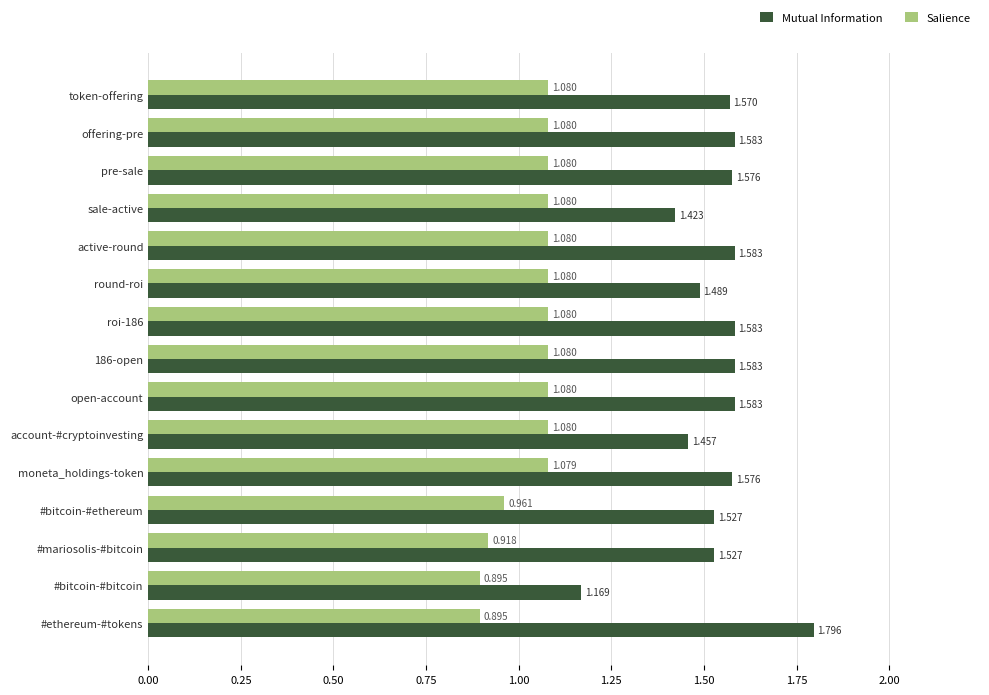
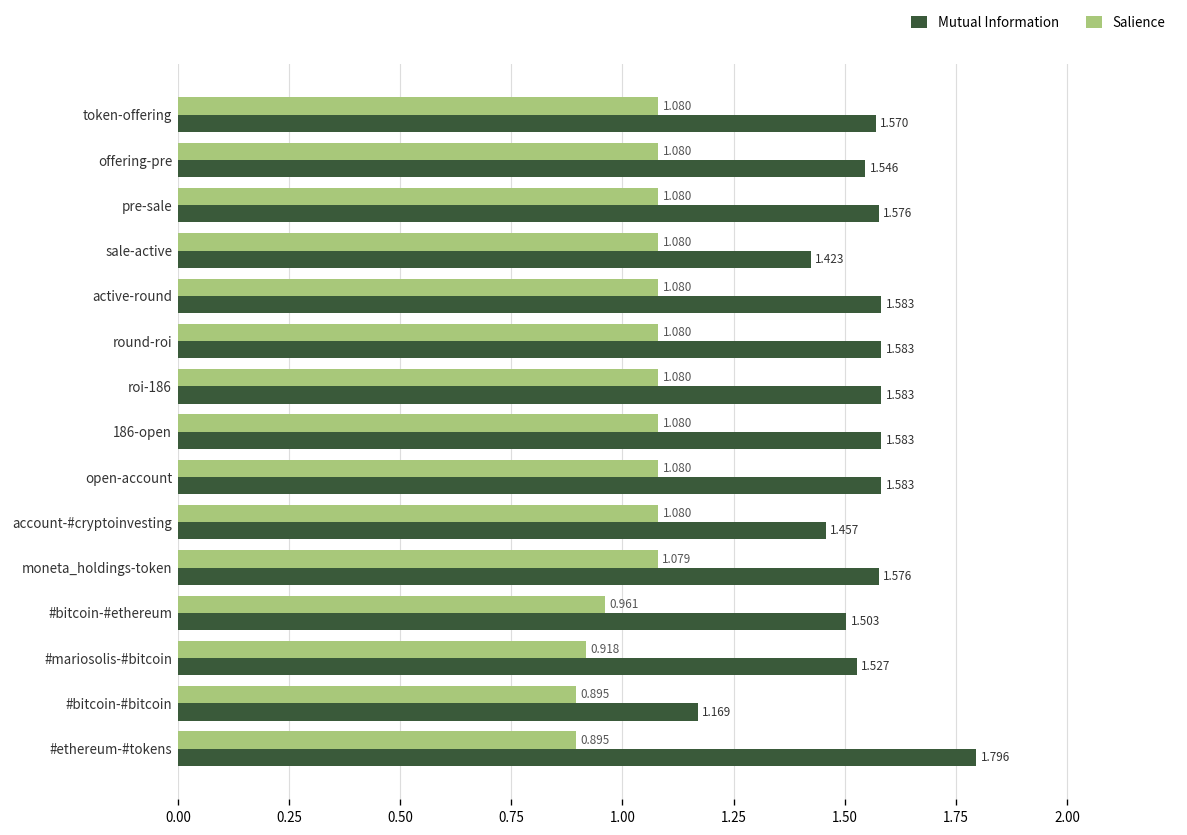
Mutual Information, offering-pre: 1.583 -> 1.546
Mutual Information, round-roi: 1.489 -> 1.583
Mutual Information, #bitcoin-#ethereum: 1.527 -> 1.503
